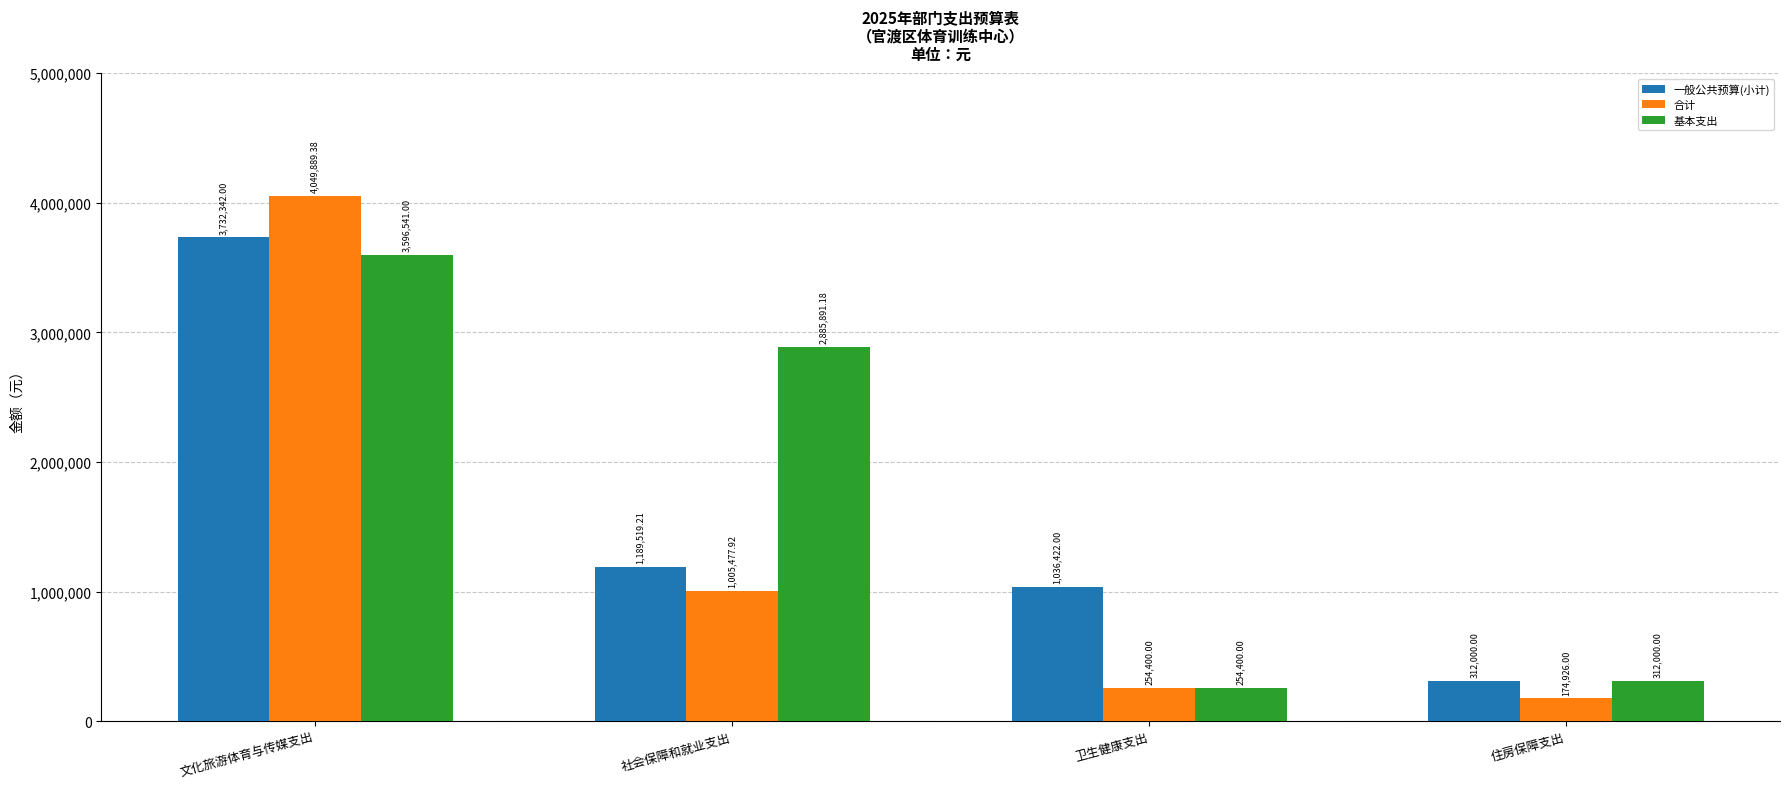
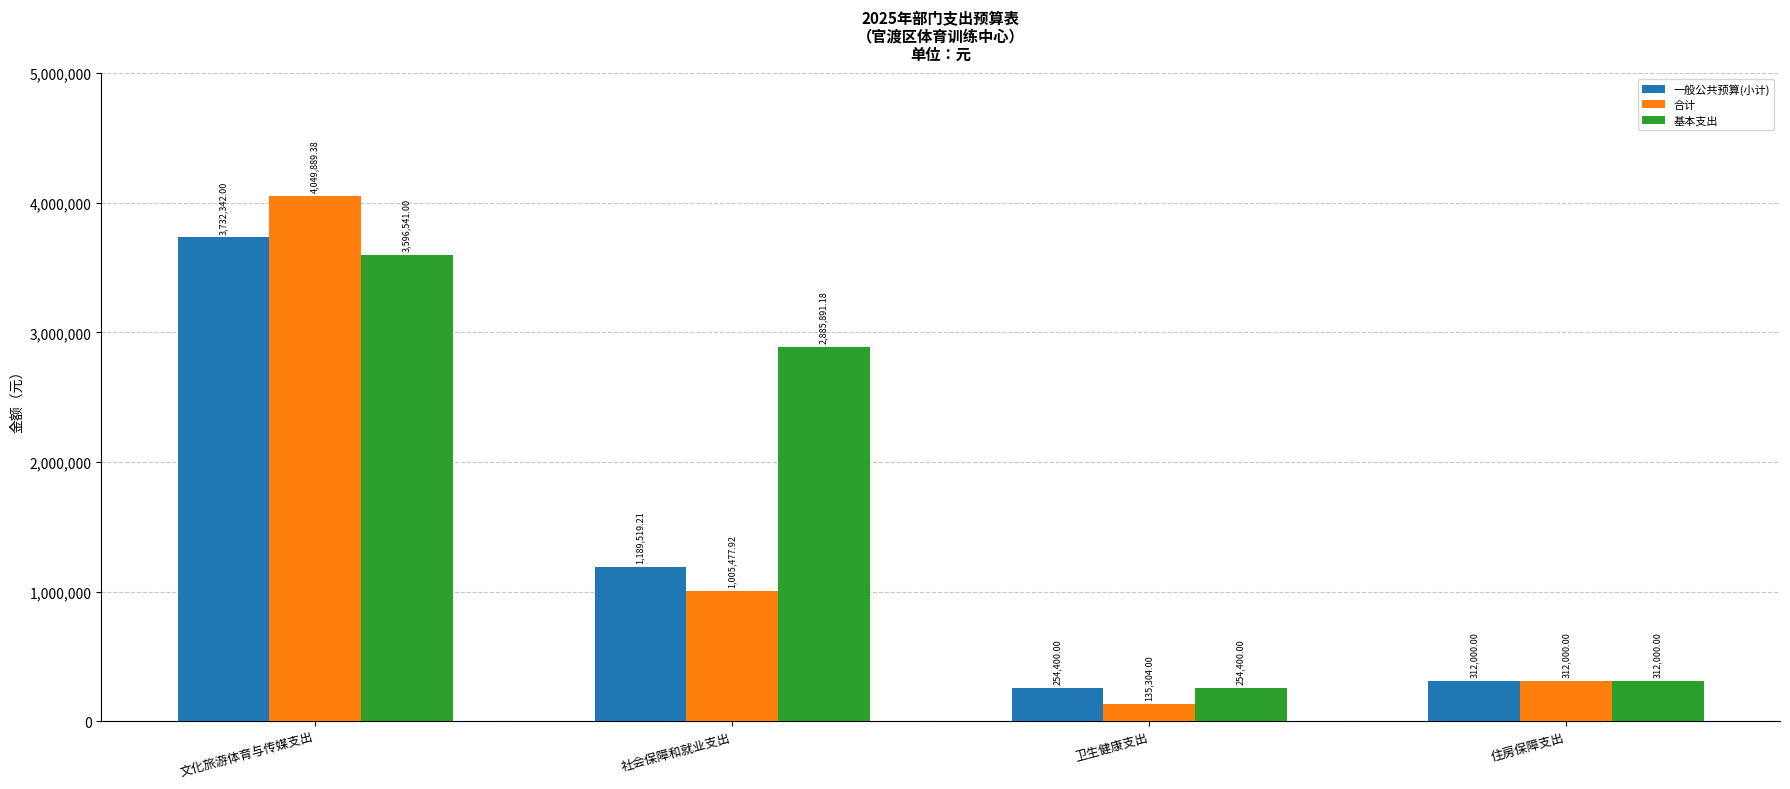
一般公共预算(小计), 卫生健康支出: 1,036,422.00 -> 254,400.00
合计, 卫生健康支出: 254,400.00 -> 135,304.00
合计, 住房保障支出: 174,926.00 -> 312,000.00
